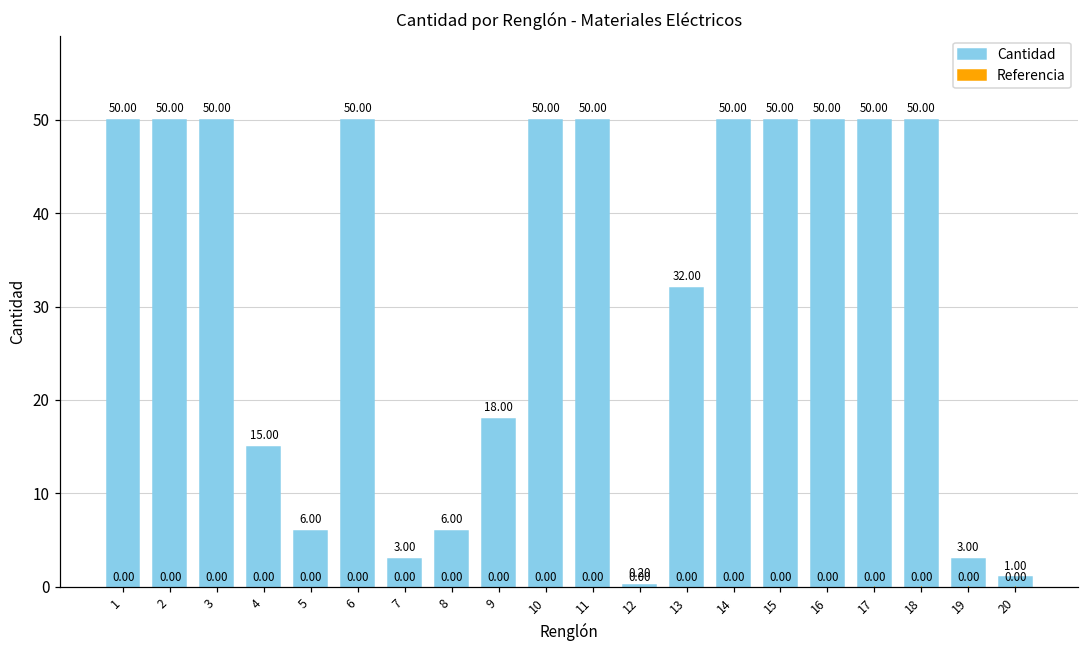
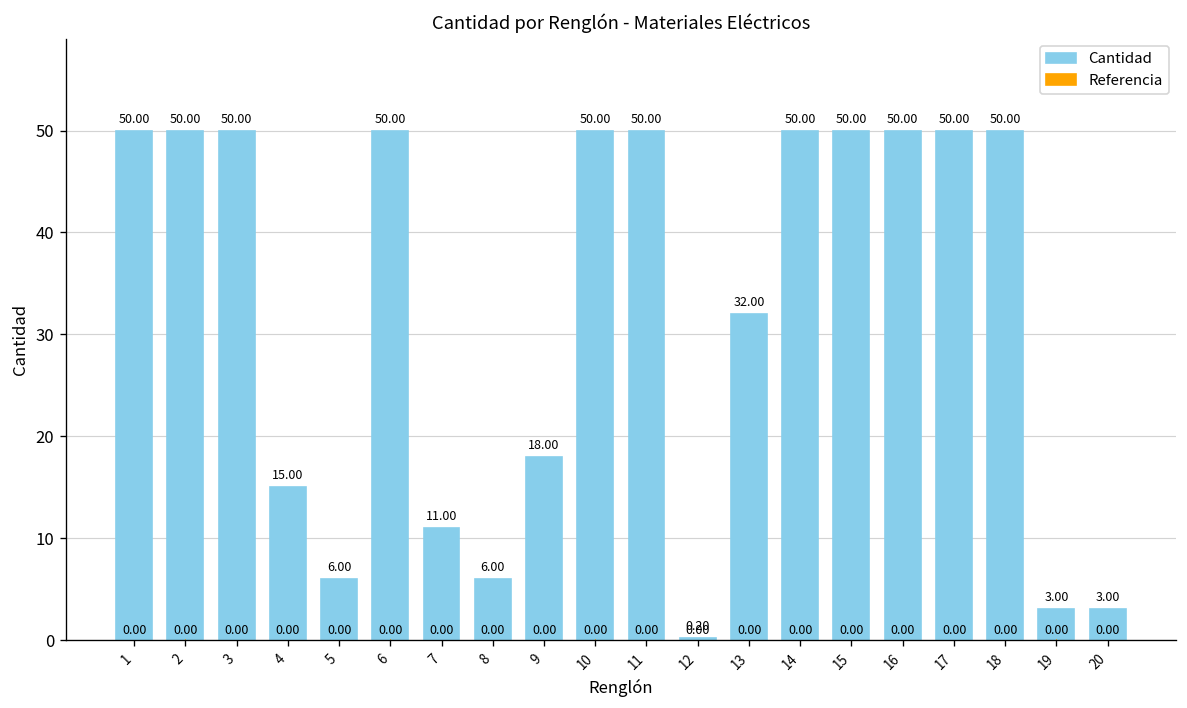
Cantidad, 7: 3.00 -> 11.00
Cantidad, 20: 1.00 -> 3.00
